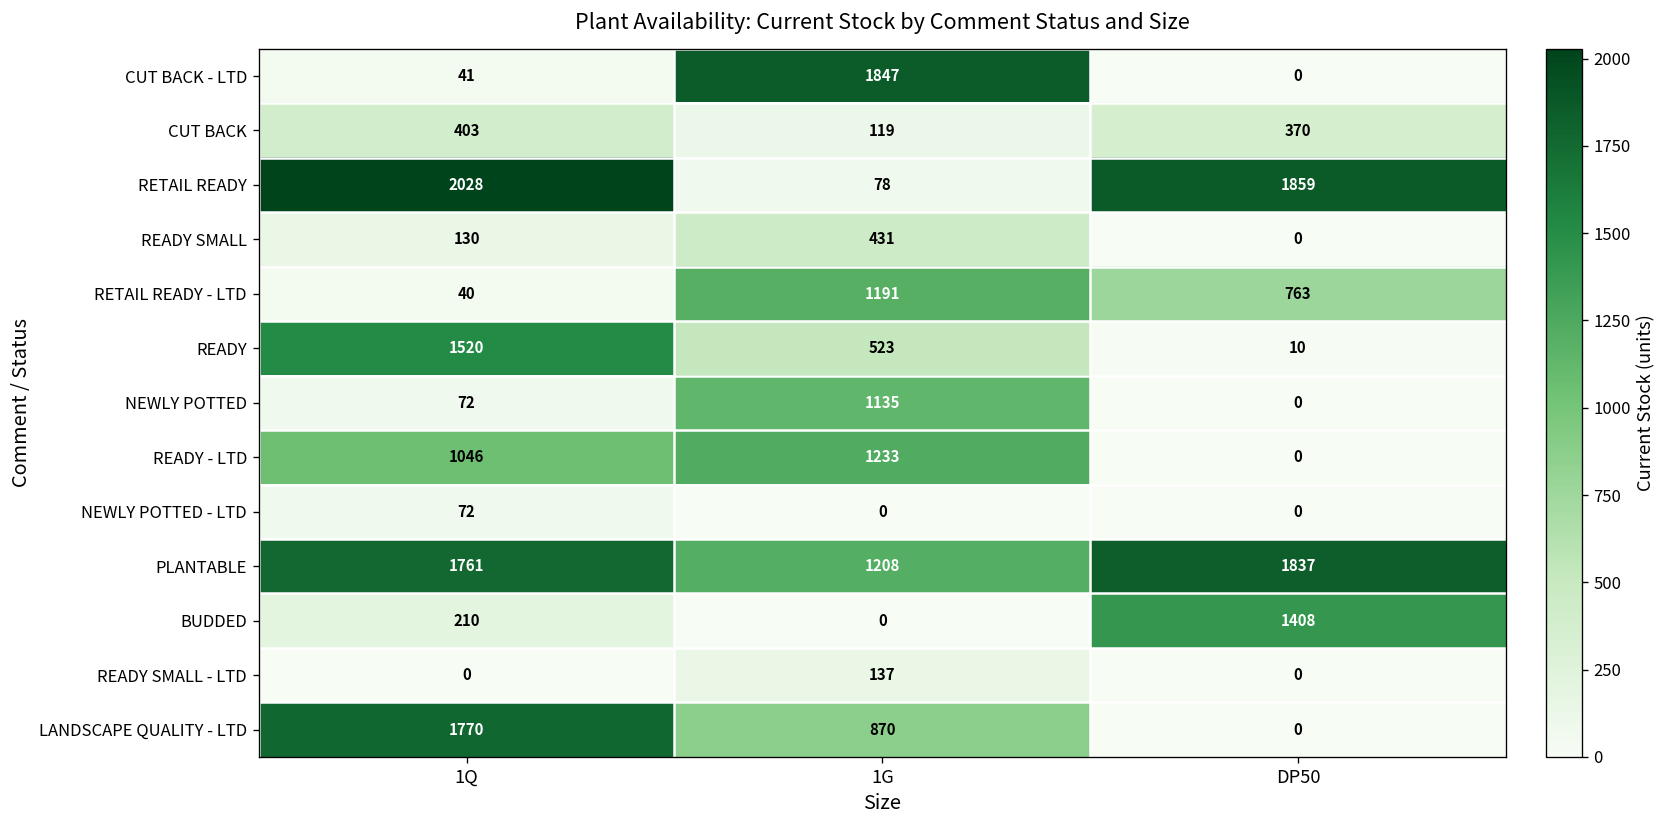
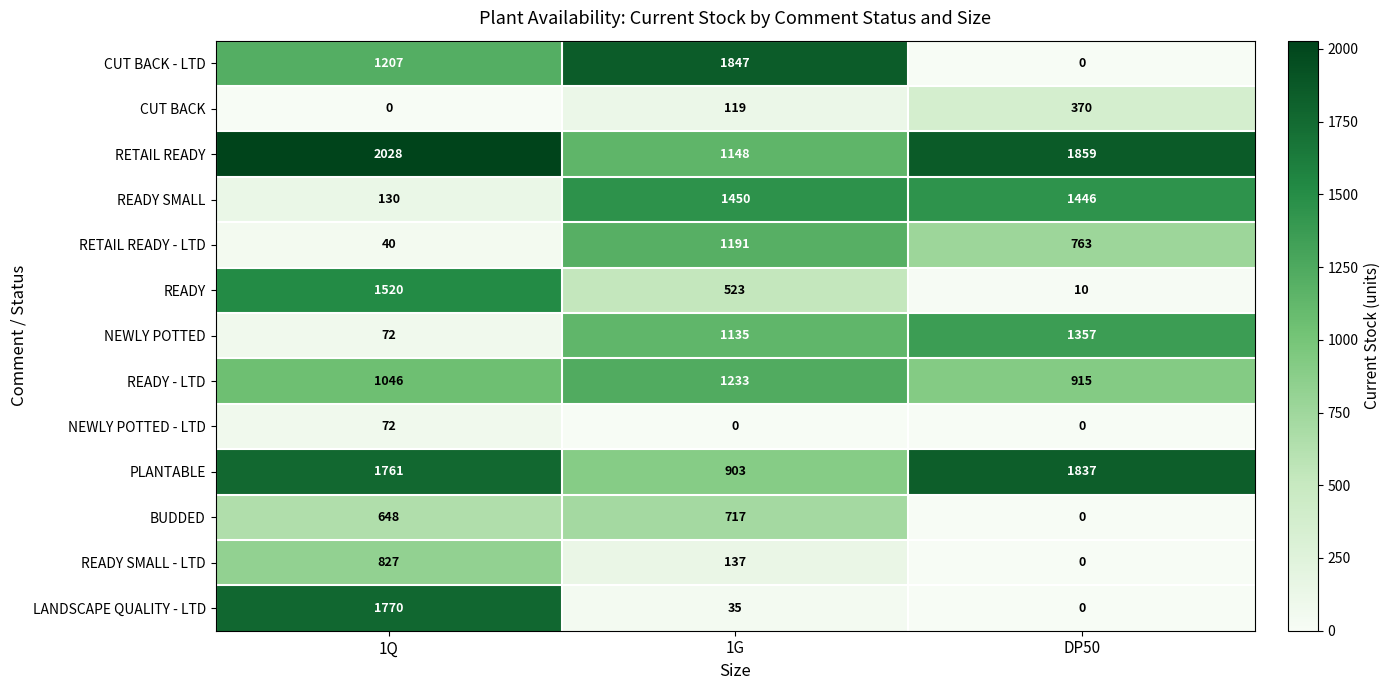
CUT BACK - LTD, 1Q: 41 -> 1207
CUT BACK, 1Q: 403 -> 0
RETAIL READY, 1G: 78 -> 1148
READY SMALL, 1G: 431 -> 1450
READY SMALL, DP50: 0 -> 1446
NEWLY POTTED, DP50: 0 -> 1357
READY - LTD, DP50: 0 -> 915
PLANTABLE, 1G: 1208 -> 903
BUDDED, 1Q: 210 -> 648
BUDDED, 1G: 0 -> 717
BUDDED, DP50: 1408 -> 0
READY SMALL - LTD, 1Q: 0 -> 827
LANDSCAPE QUALITY - LTD, 1G: 870 -> 35
